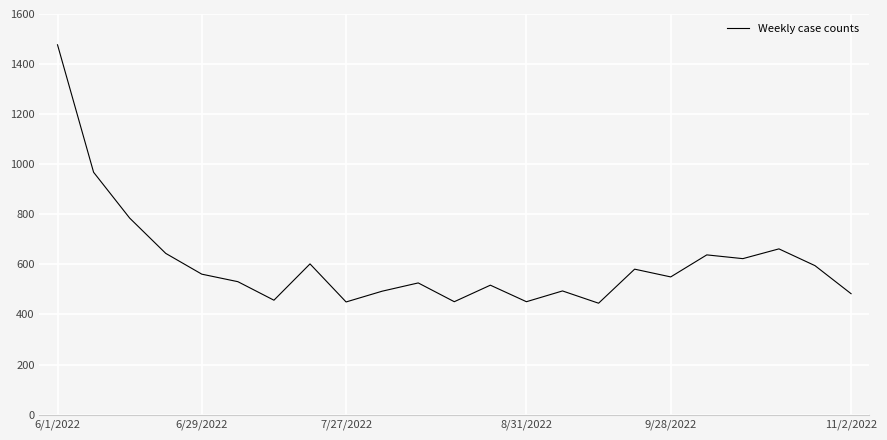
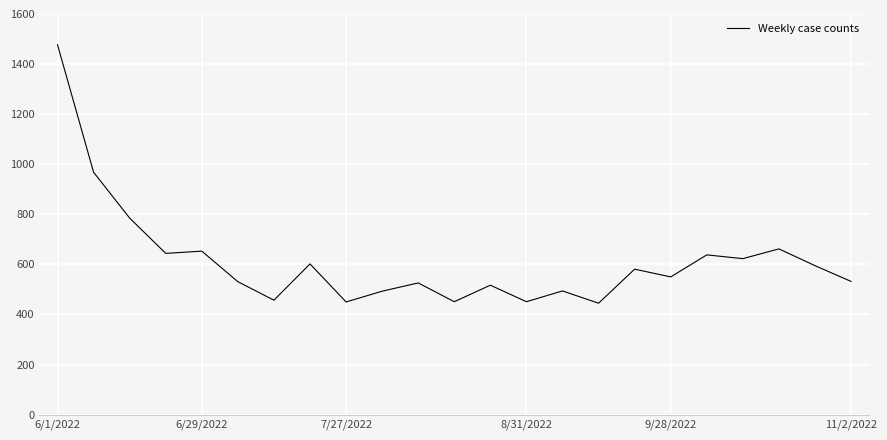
6/29/2022: 560 -> 650
11/2/2022: 480 -> 530
